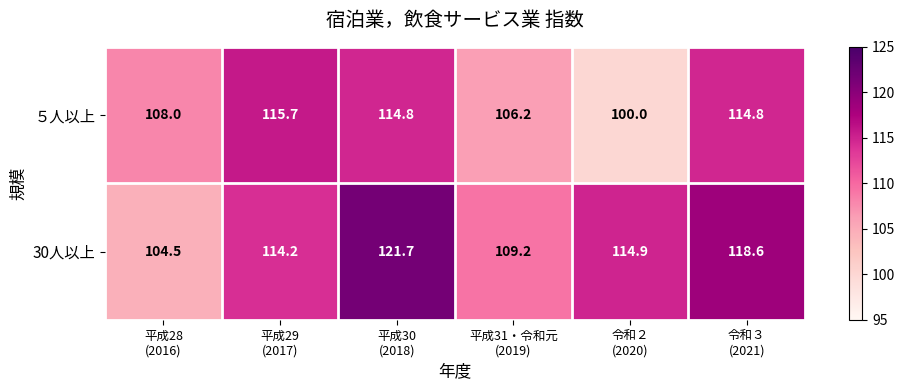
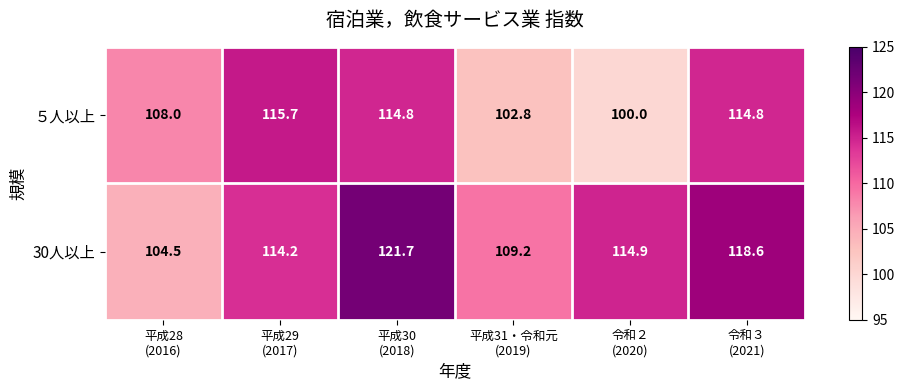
５人以上, 平成31・令和元 (2019): 106.2 -> 102.8
